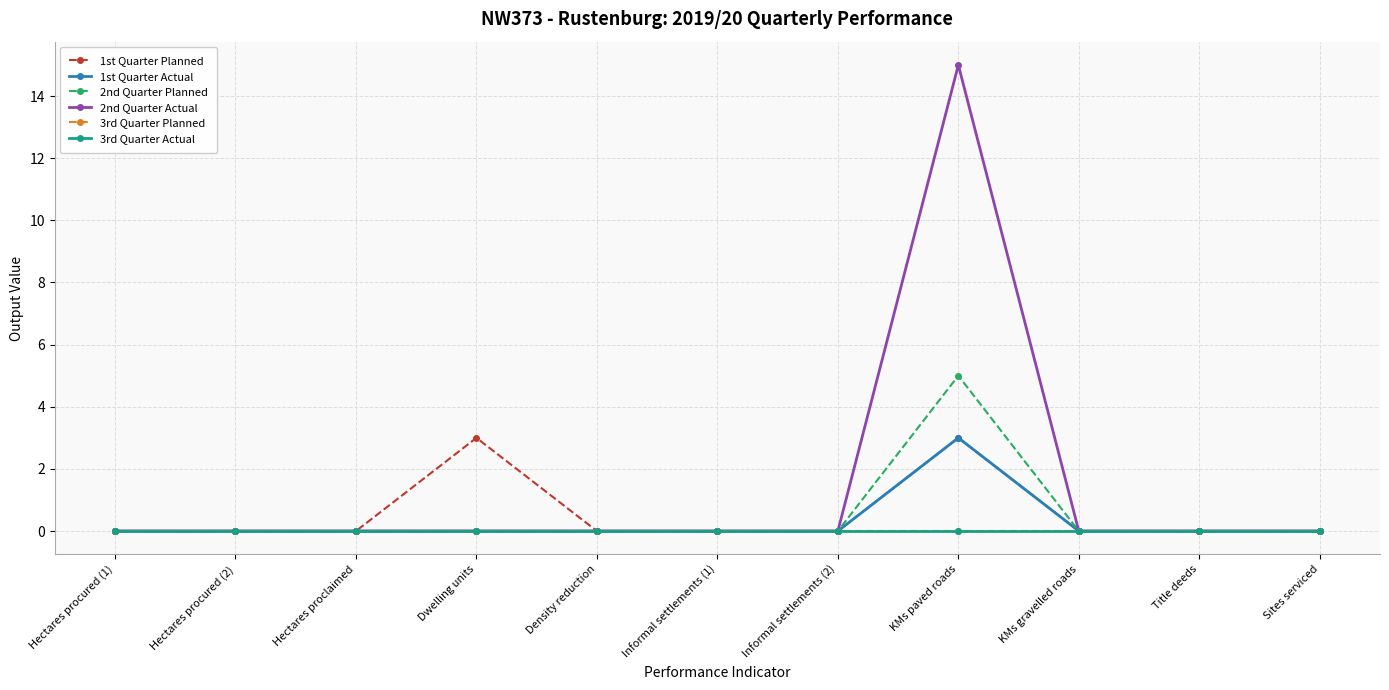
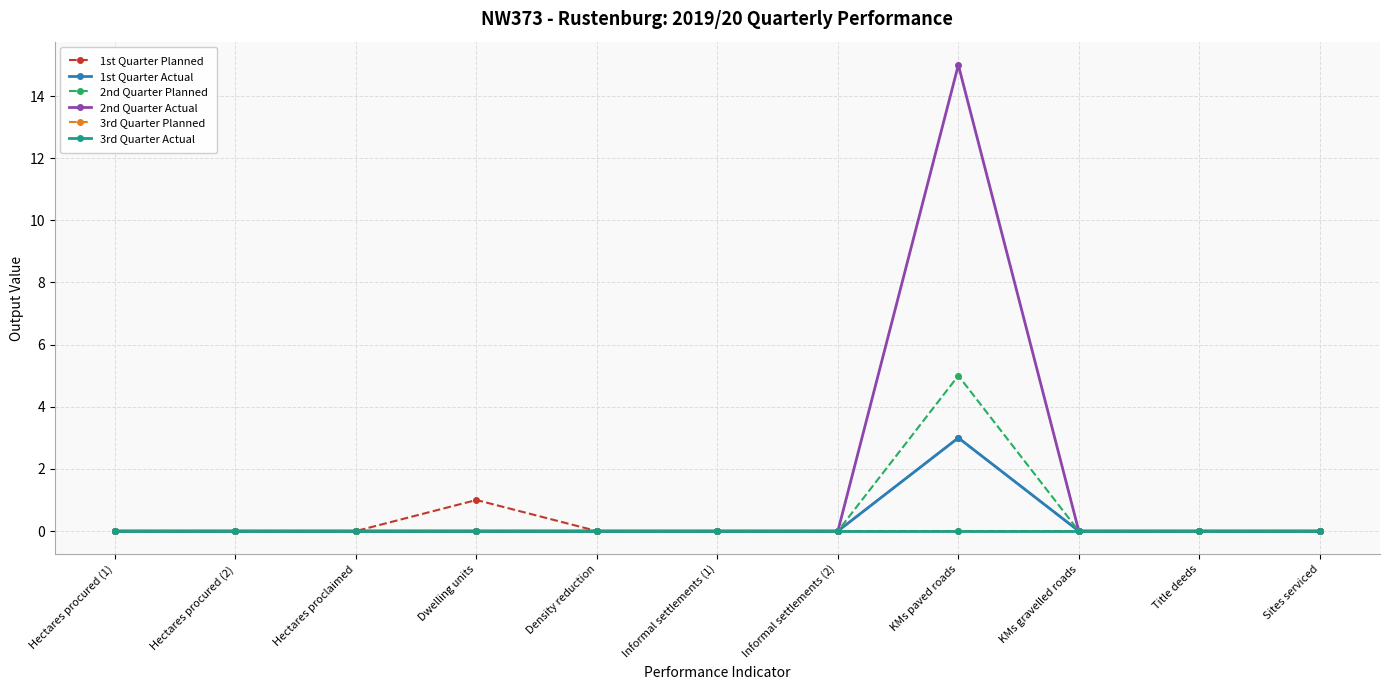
1st Quarter Planned, Dwelling units: 3 -> 1
